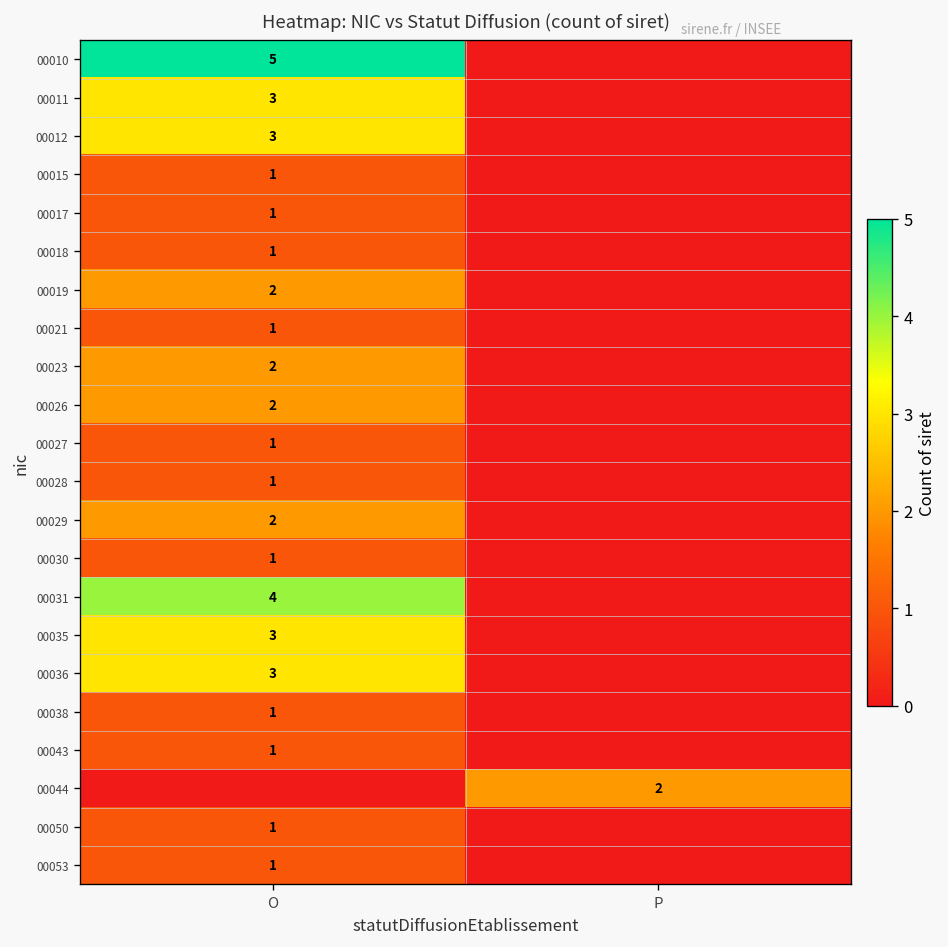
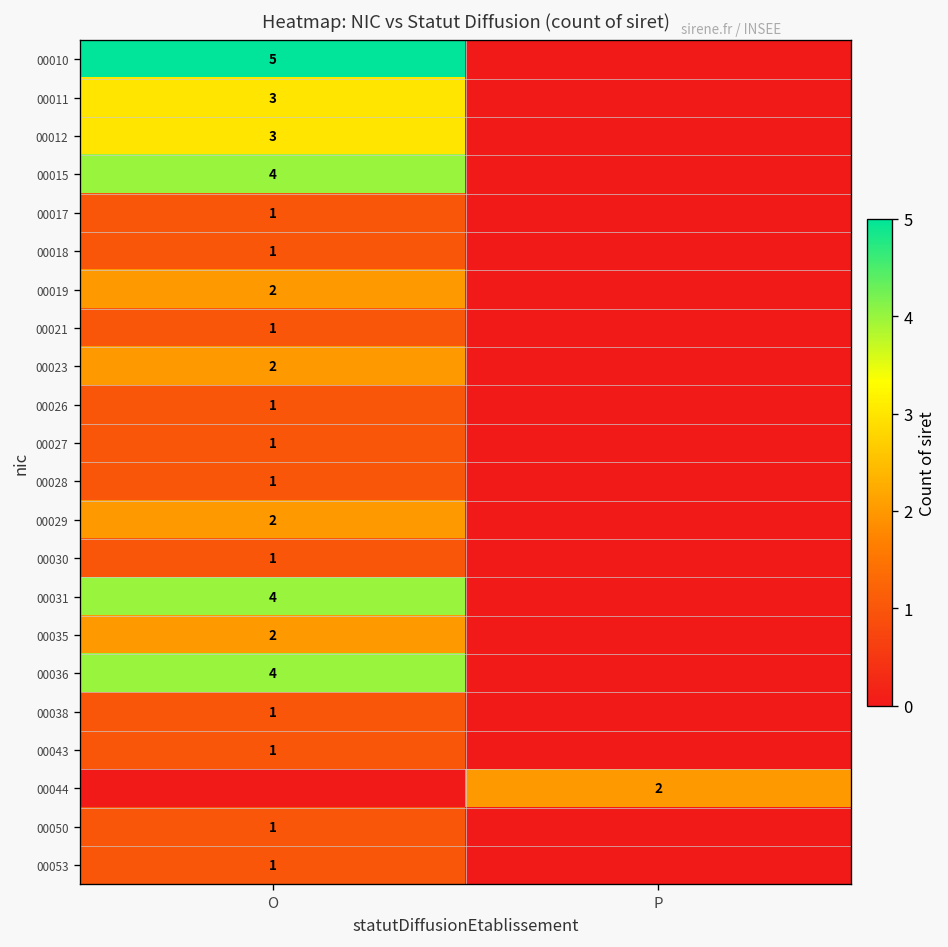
00015, O: 1 -> 4
00026, O: 2 -> 1
00035, O: 3 -> 2
00036, O: 3 -> 4
